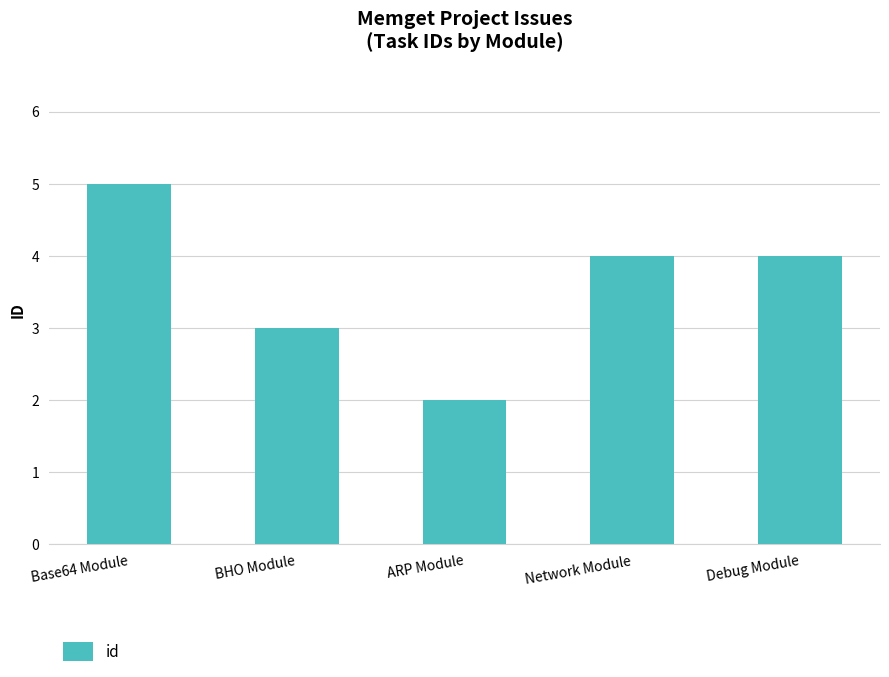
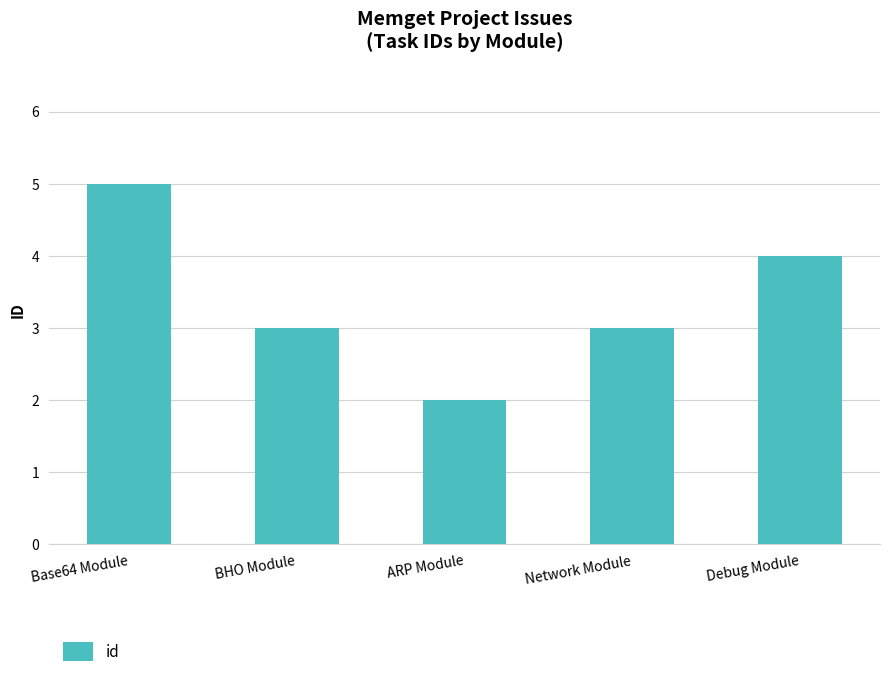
Network Module: 4 -> 3
